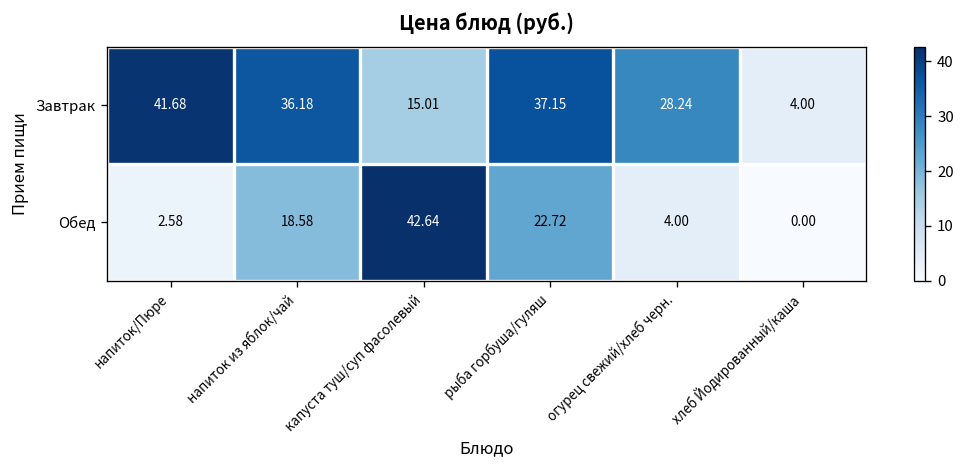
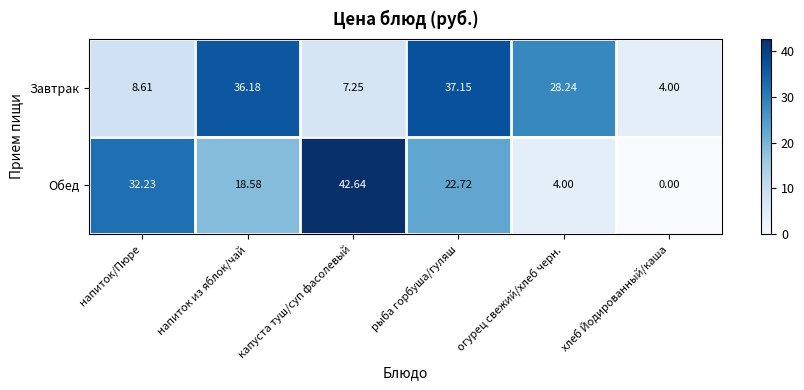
Завтрак, напиток/Пюре: 41.68 -> 8.61
Завтрак, капуста туш/суп фасолевый: 15.01 -> 7.25
Обед, напиток/Пюре: 2.58 -> 32.23
